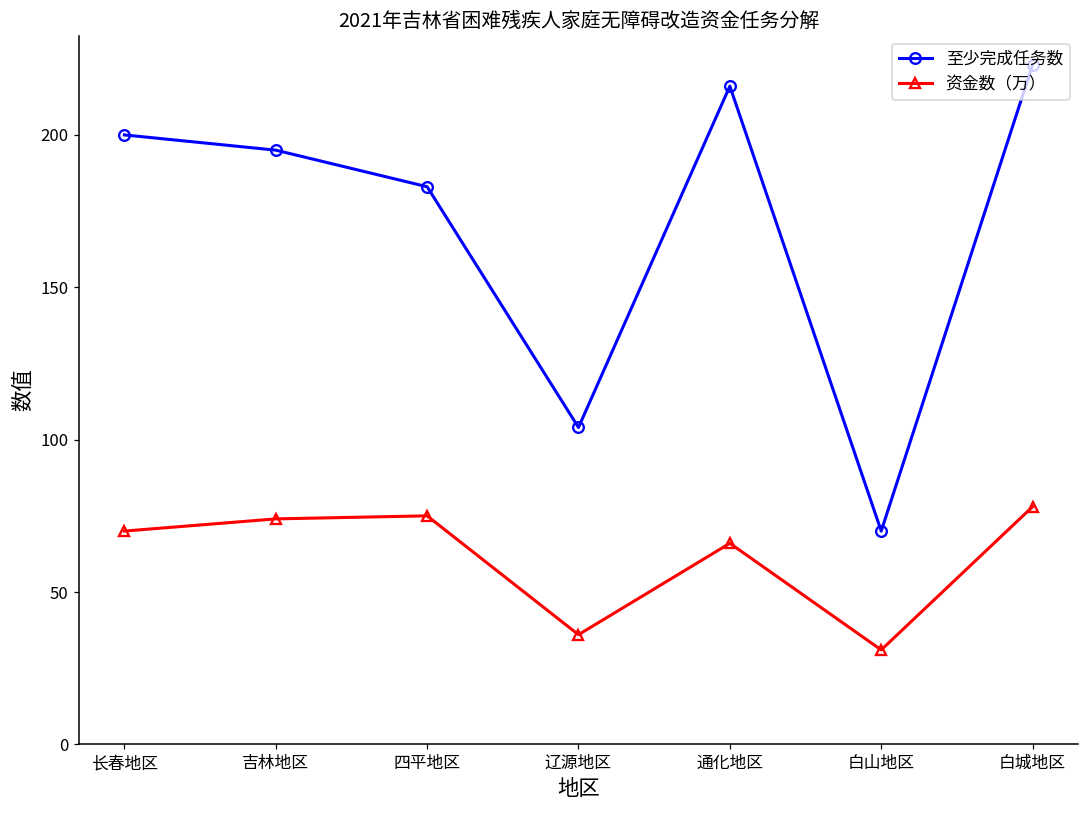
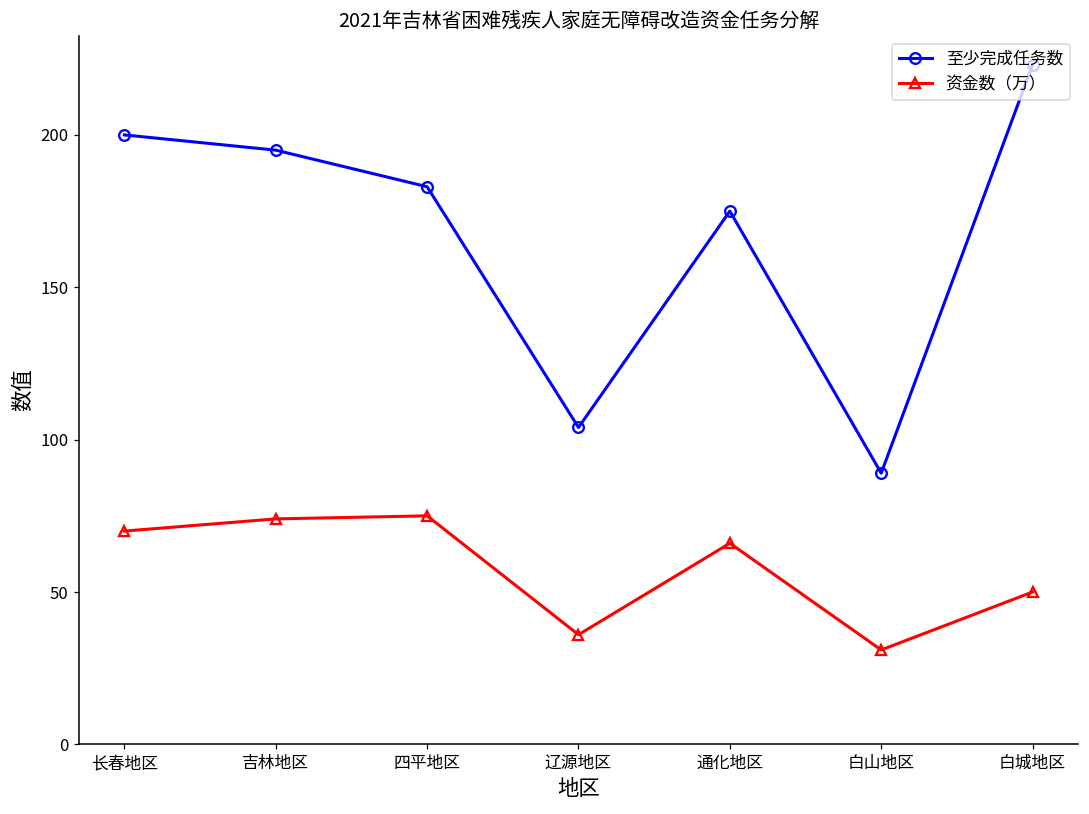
至少完成任务数, 通化地区: 216 -> 175
至少完成任务数, 白山地区: 70 -> 89
资金数（万）, 白城地区: 78 -> 50
